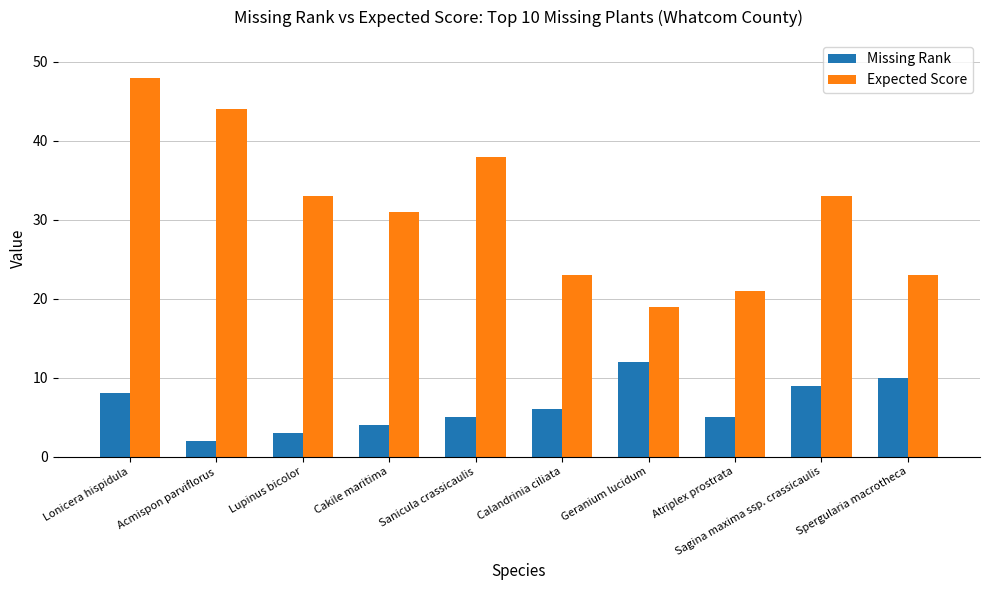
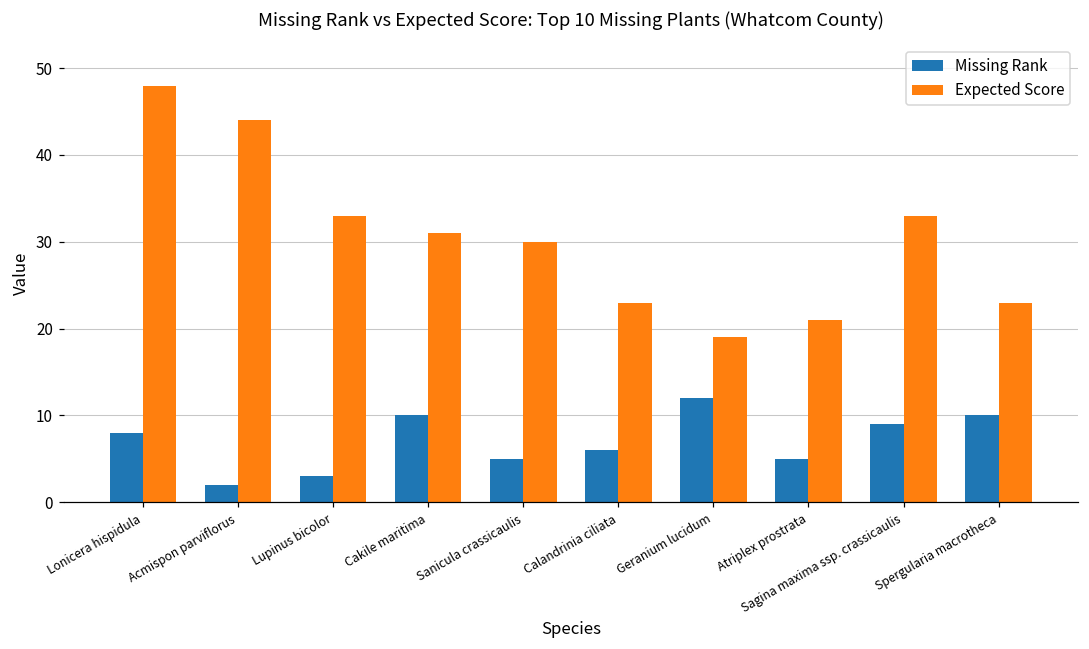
Missing Rank, Cakile maritima: 4 -> 10
Expected Score, Sanicula crassicaulis: 38 -> 30
